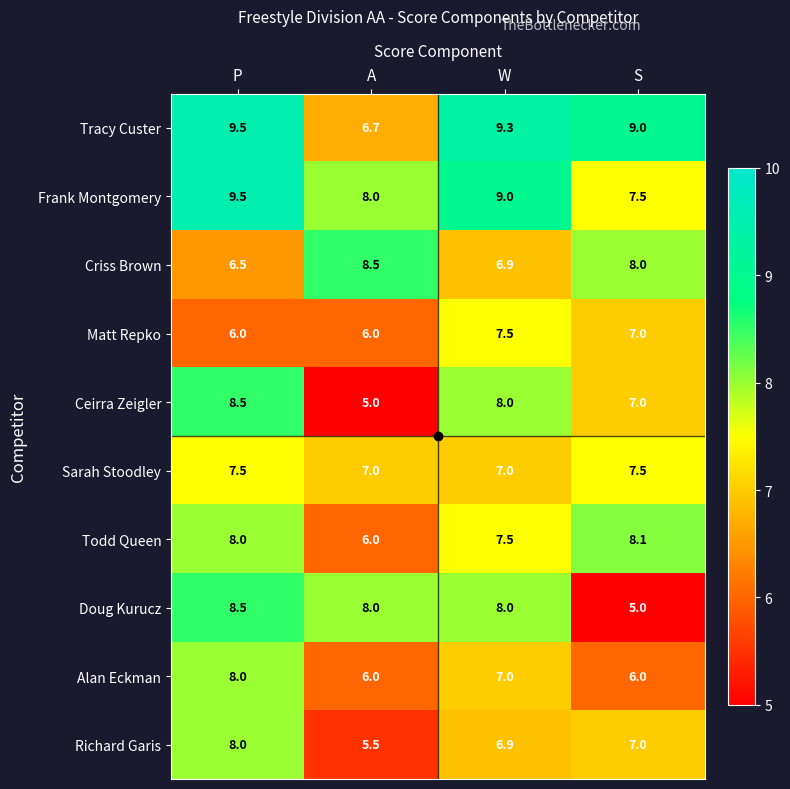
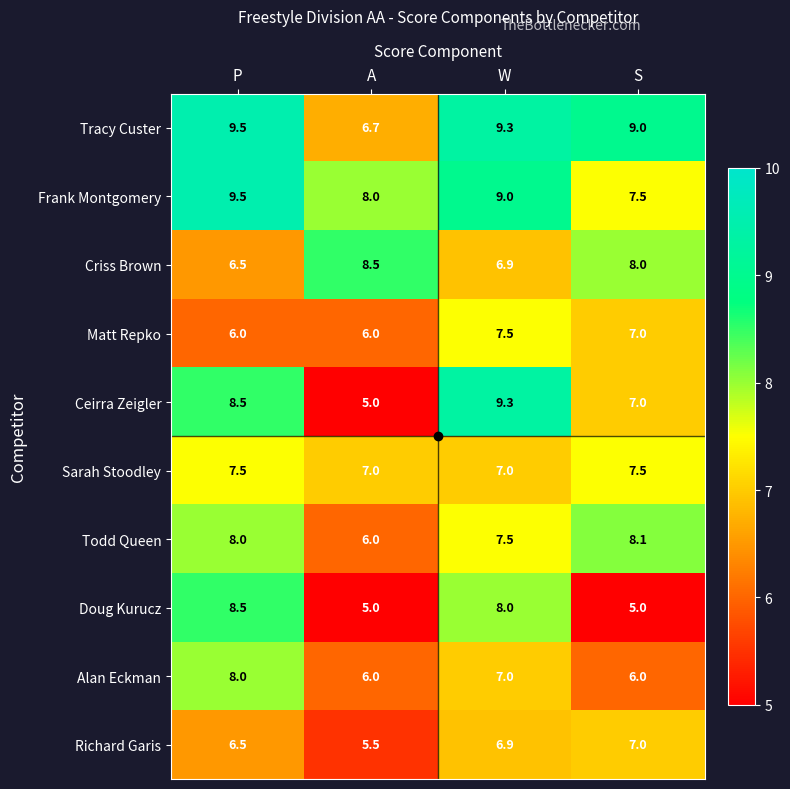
Ceirra Zeigler, W: 8.0 -> 9.3
Doug Kurucz, A: 8.0 -> 5.0
Richard Garis, P: 8.0 -> 6.5
